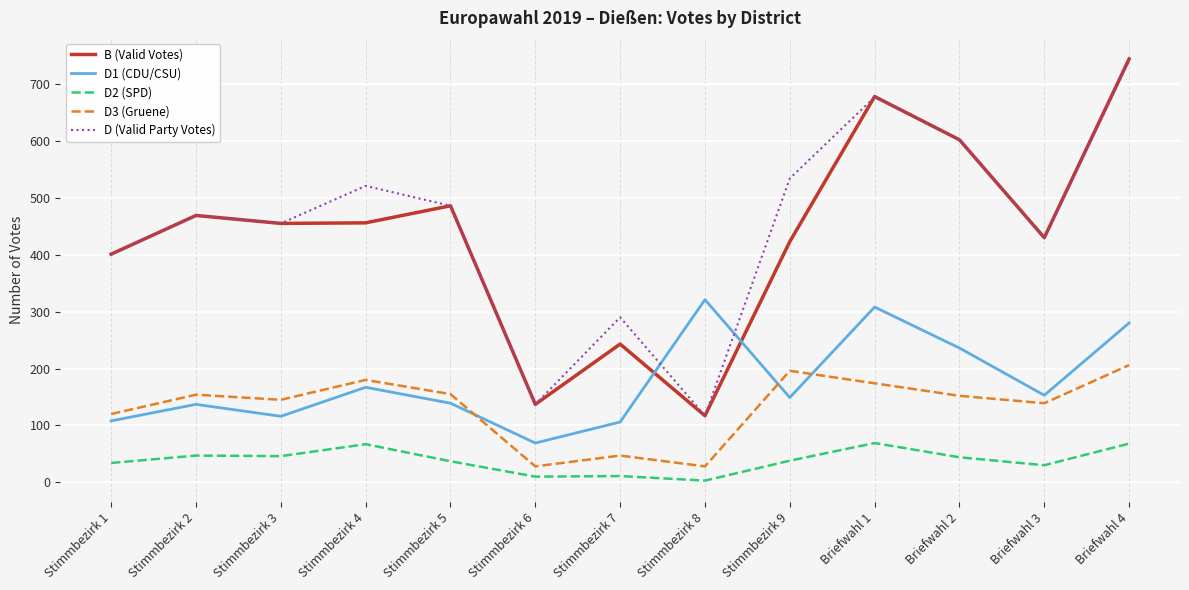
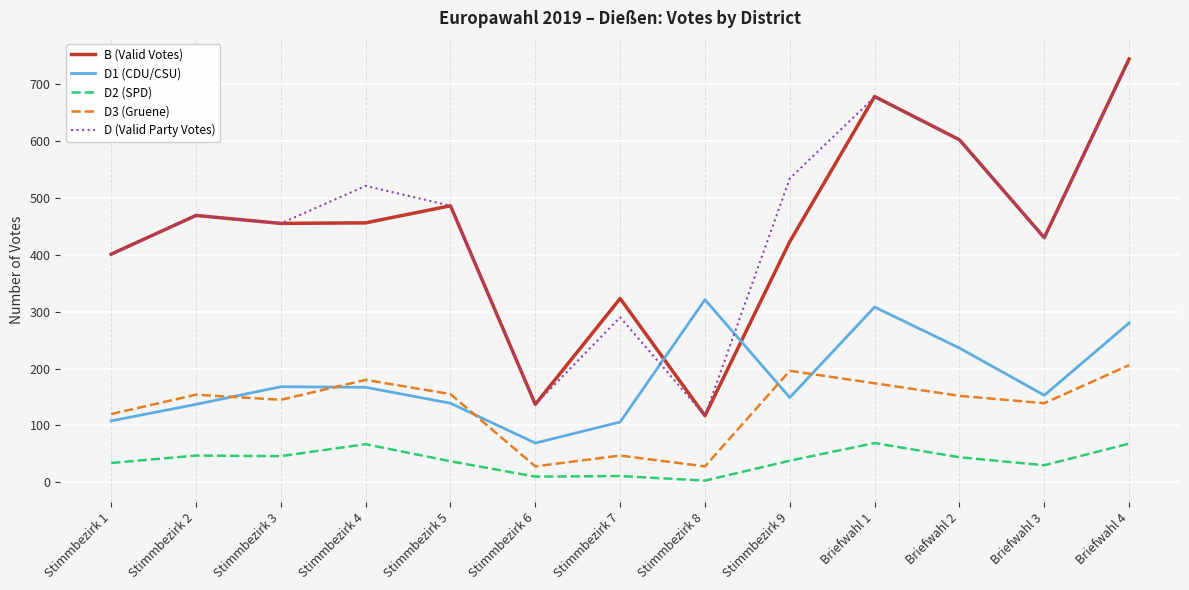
D1 (CDU/CSU), Stimmbezirk 3: 120 -> 170
B (Valid Votes), Stimmbezirk 7: 240 -> 320
